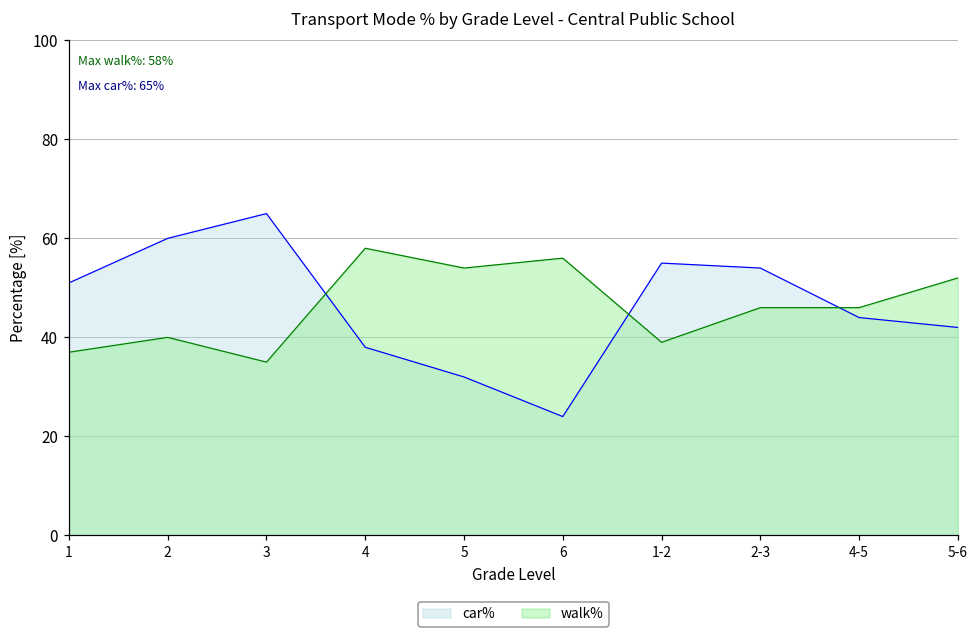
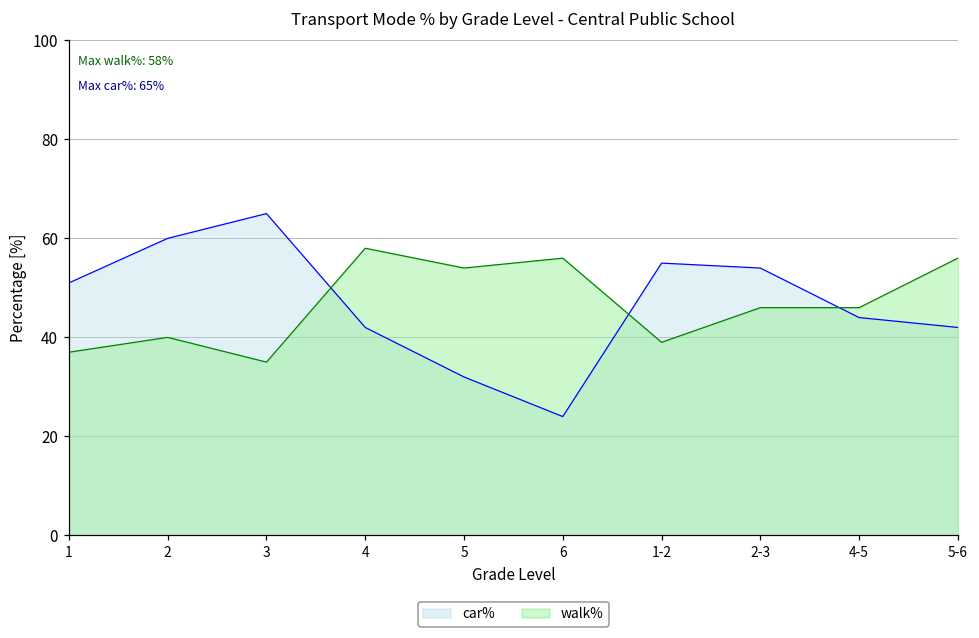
car%, 4: 38 -> 42
walk%, 5-6: 52 -> 56
